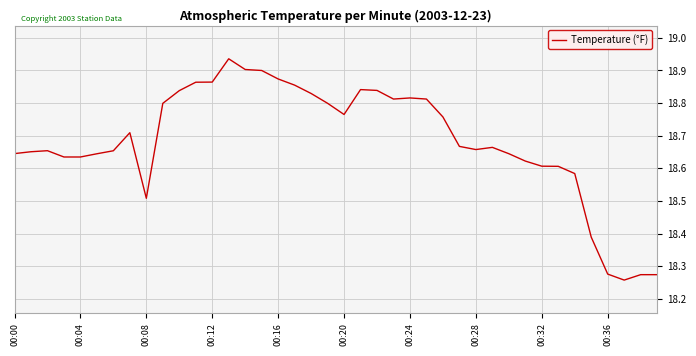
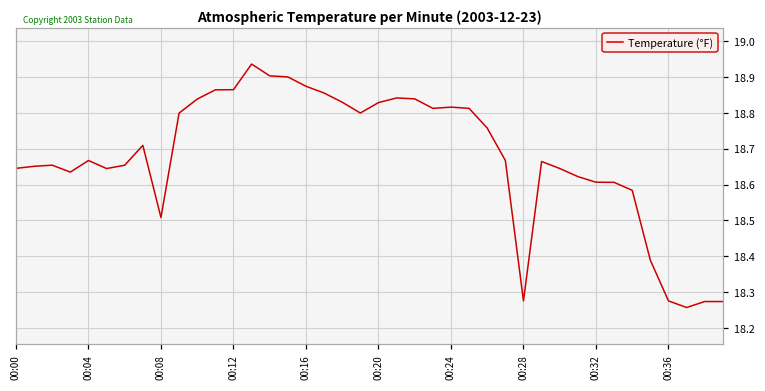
00:04: 18.63 -> 18.67
00:20: 18.77 -> 18.83
00:28: 18.66 -> 18.28
